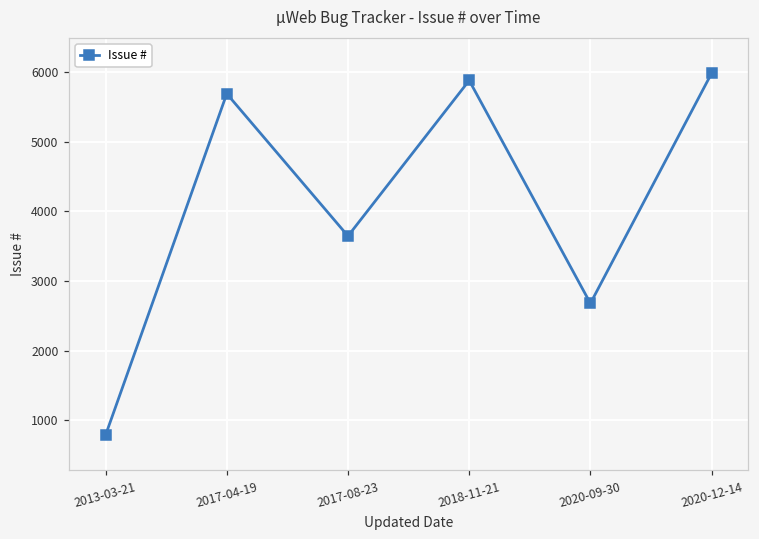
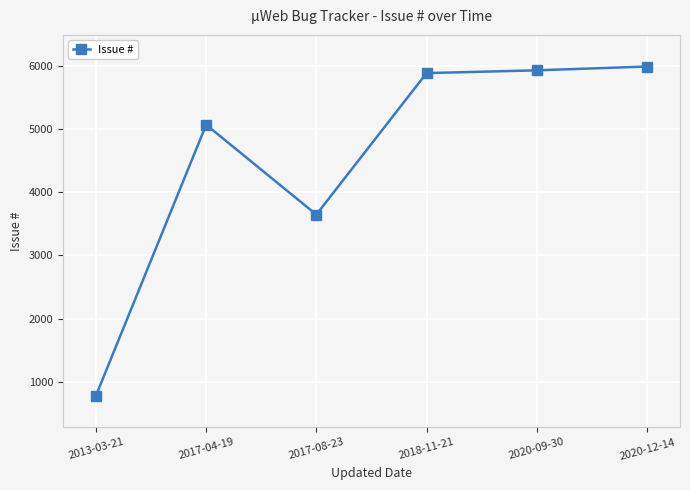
2017-04-19: 5700 -> 5100
2020-09-30: 2700 -> 5900
